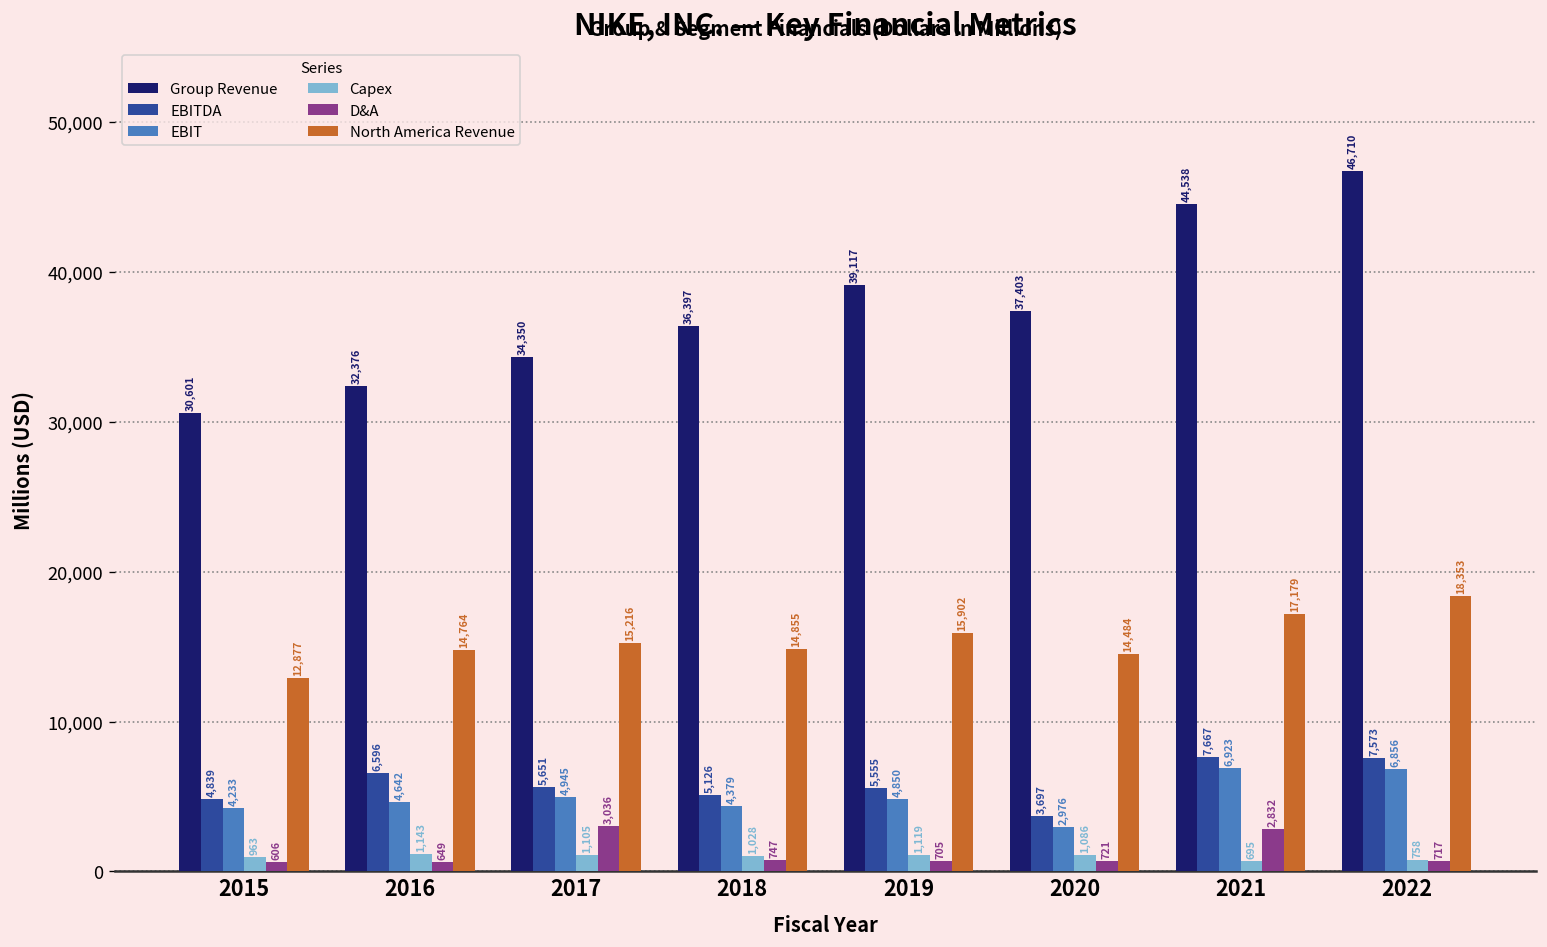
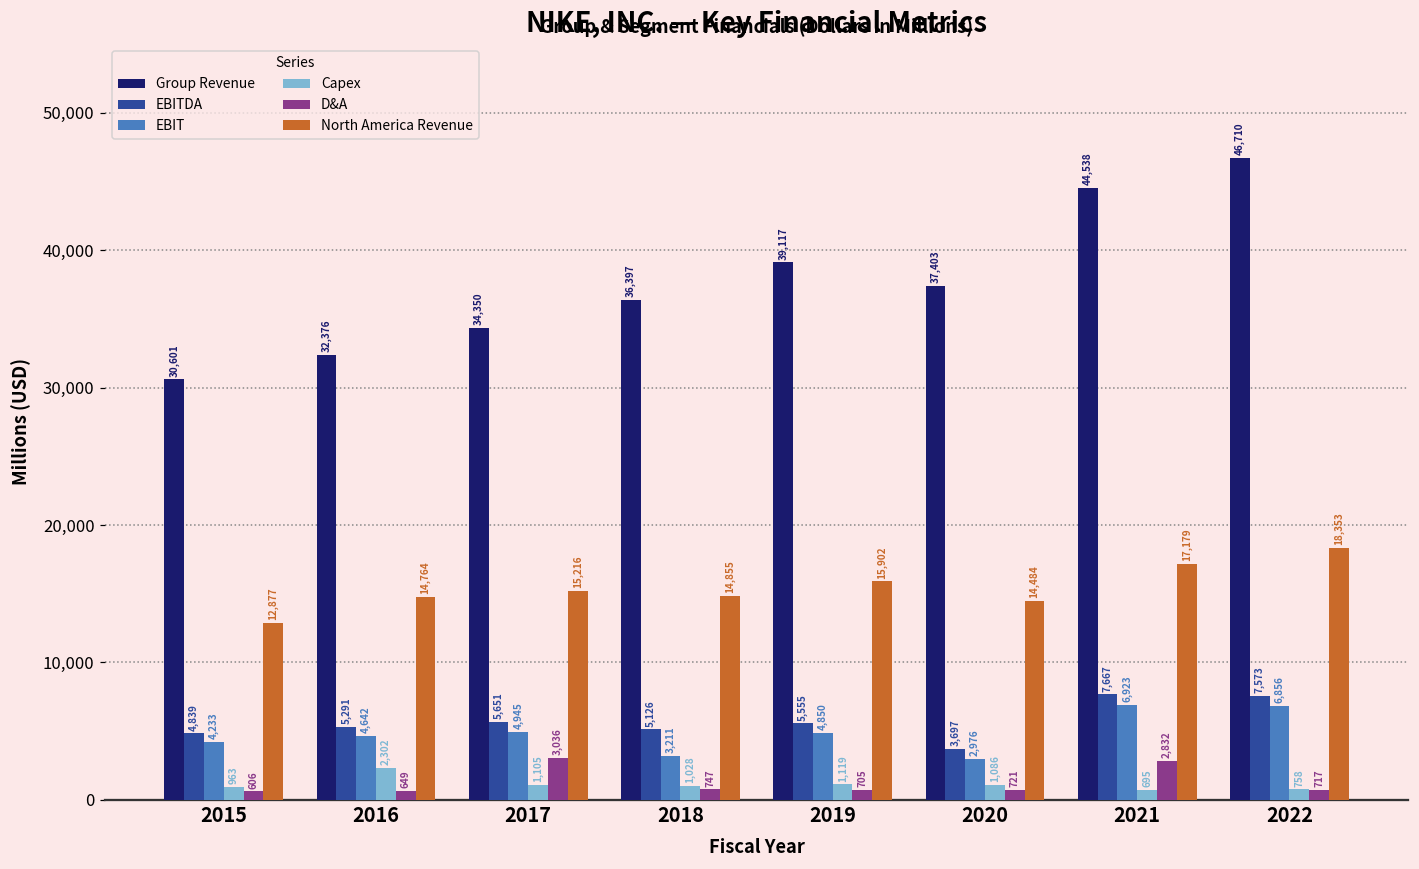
EBITDA, 2016: 6,596 -> 5,291
Capex, 2016: 1,143 -> 2,302
EBIT, 2018: 4,379 -> 3,211
